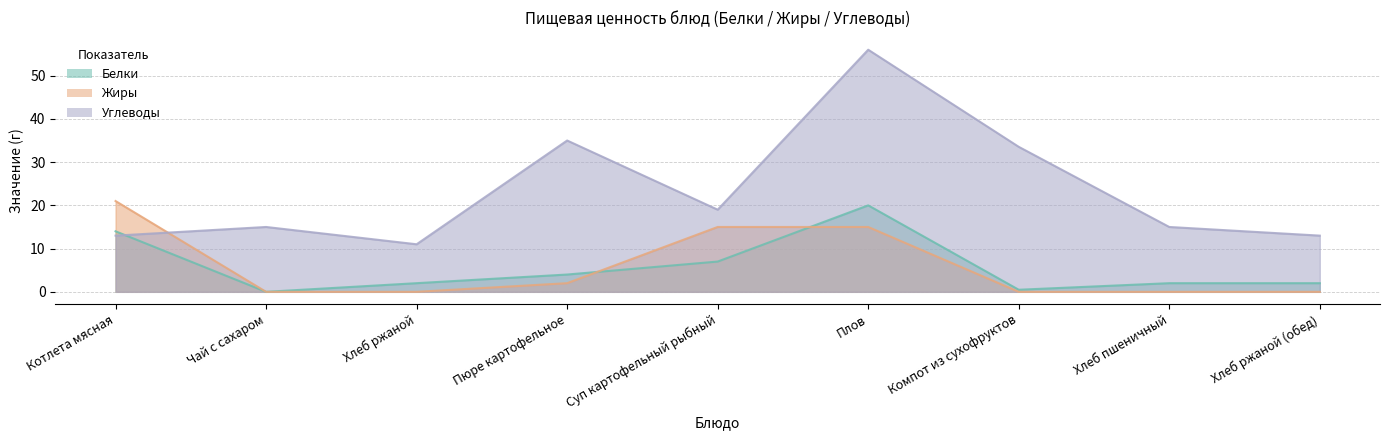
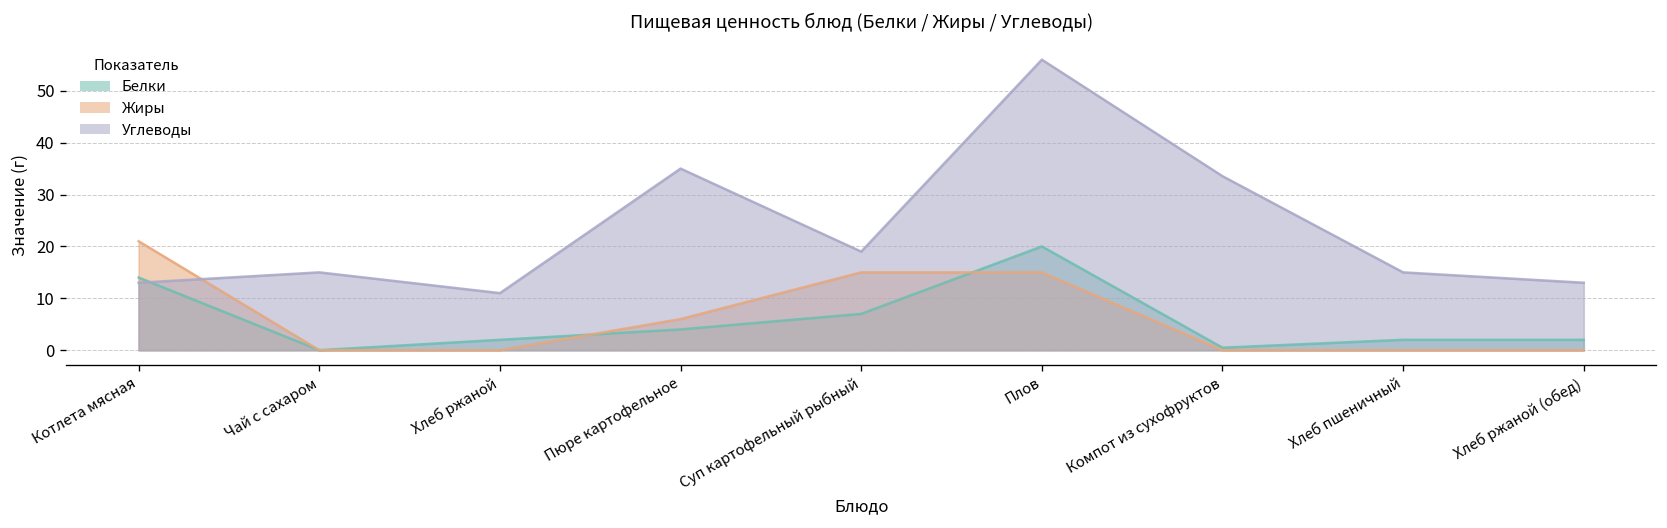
Жиры, Пюре картофельное: 2 -> 6
